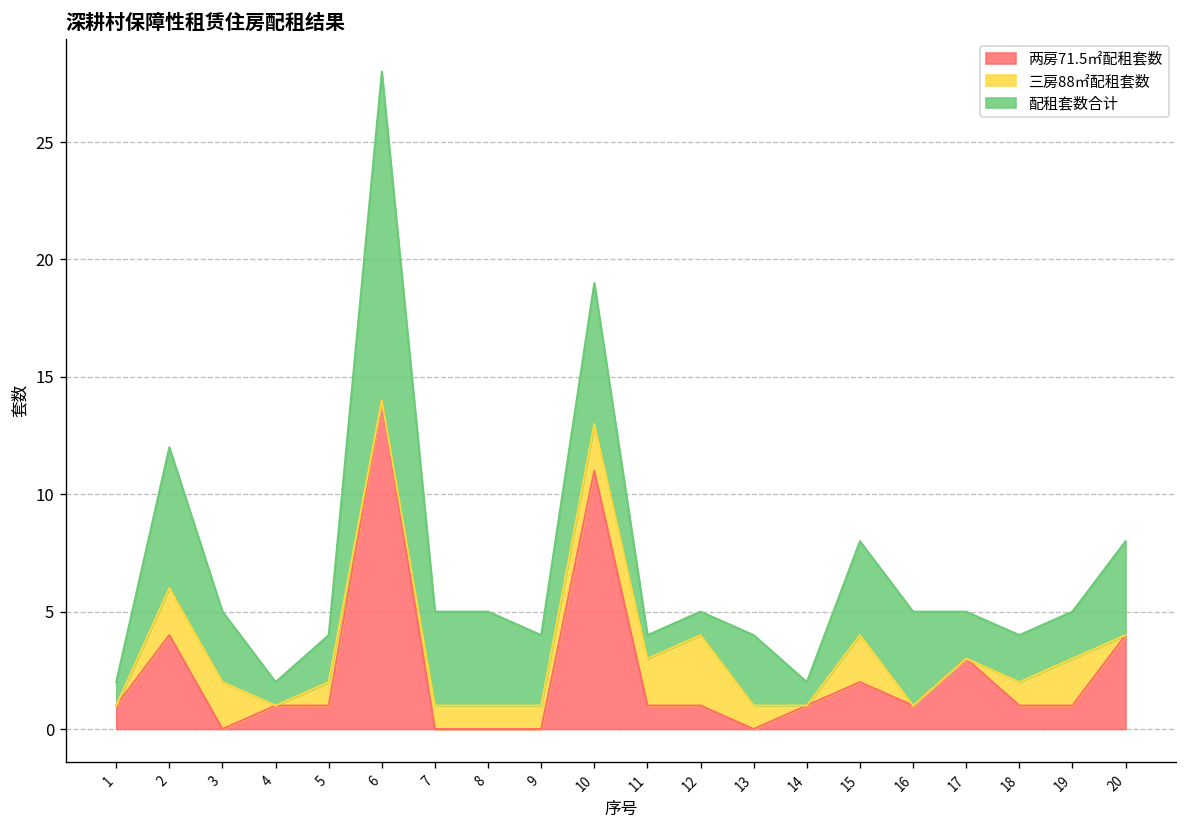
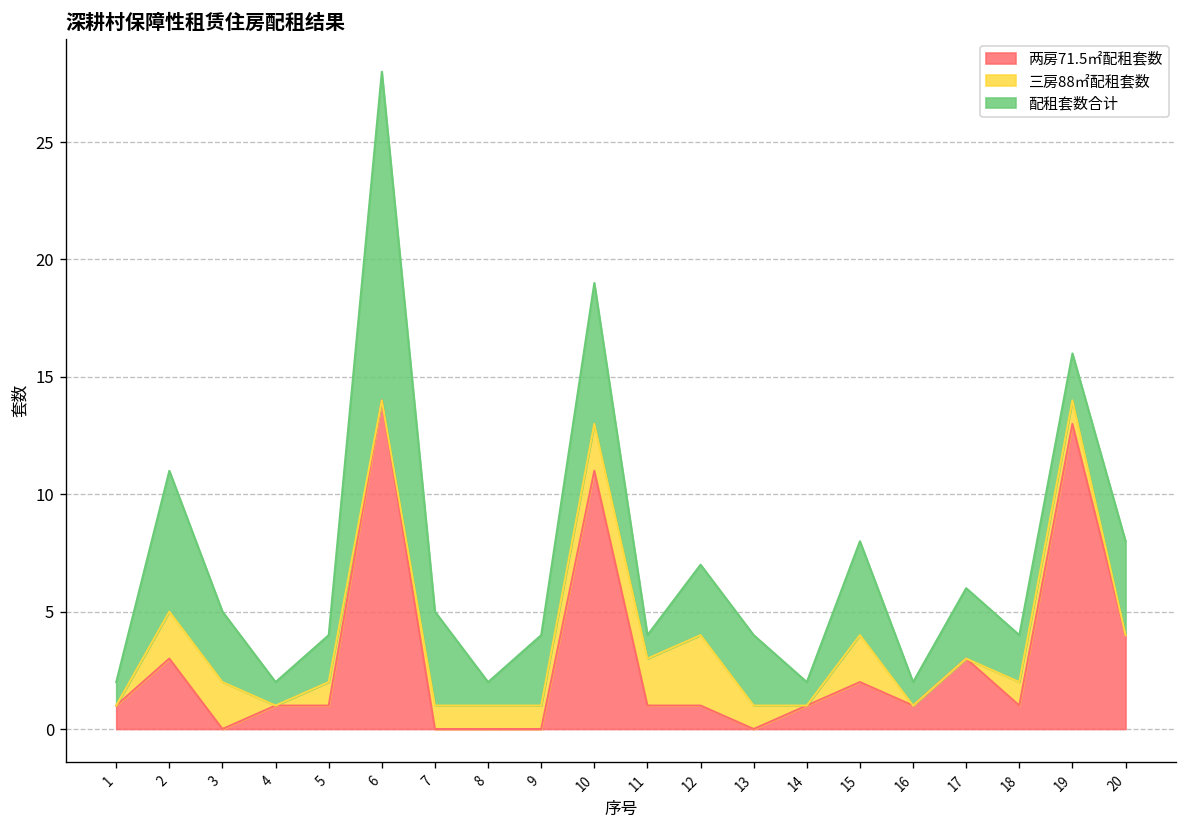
两房71.5㎡配租套数, 2: 4 -> 3
配租套数合计, 8: 4 -> 1
配租套数合计, 12: 1 -> 3
配租套数合计, 16: 4 -> 1
配租套数合计, 17: 2 -> 3
两房71.5㎡配租套数, 19: 1 -> 13
三房88㎡配租套数, 19: 2 -> 1
